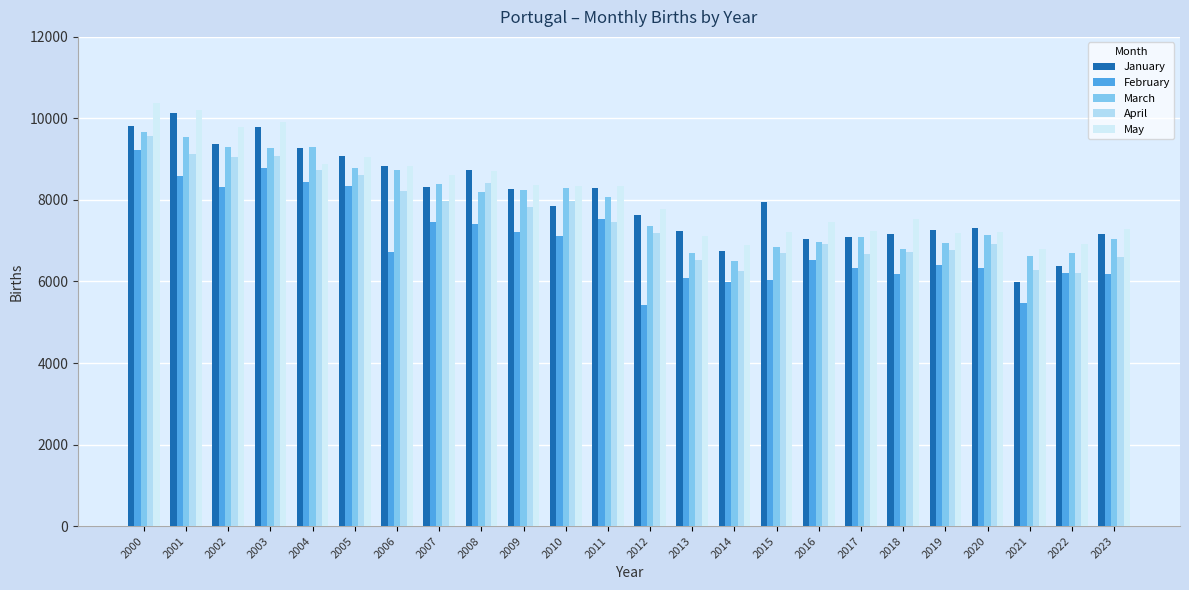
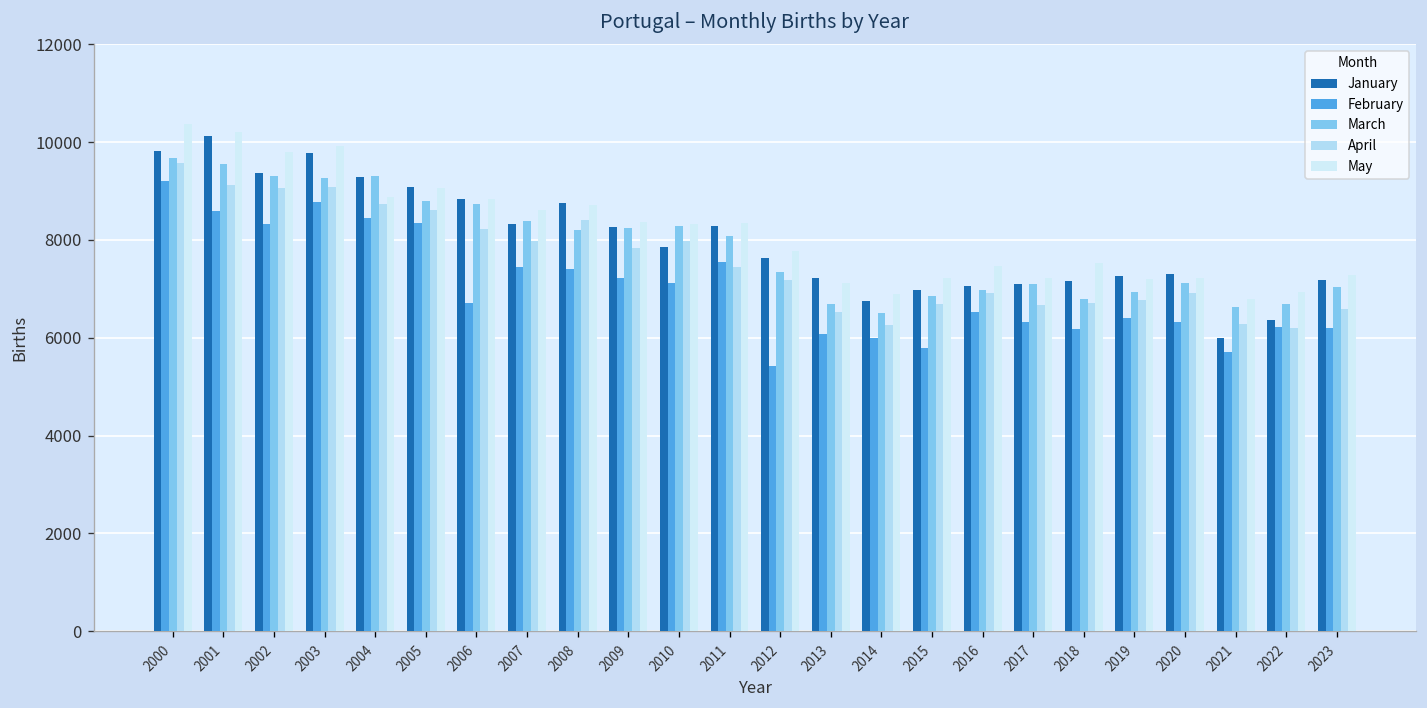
January, 2015: 7900 -> 7000
February, 2015: 6000 -> 5800
February, 2021: 5500 -> 5700
